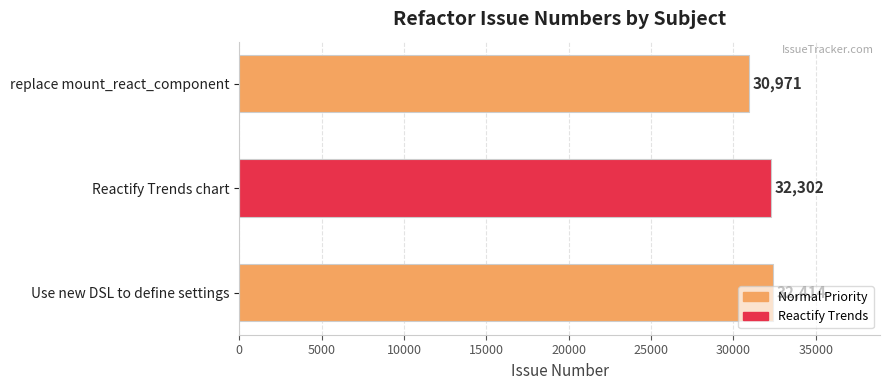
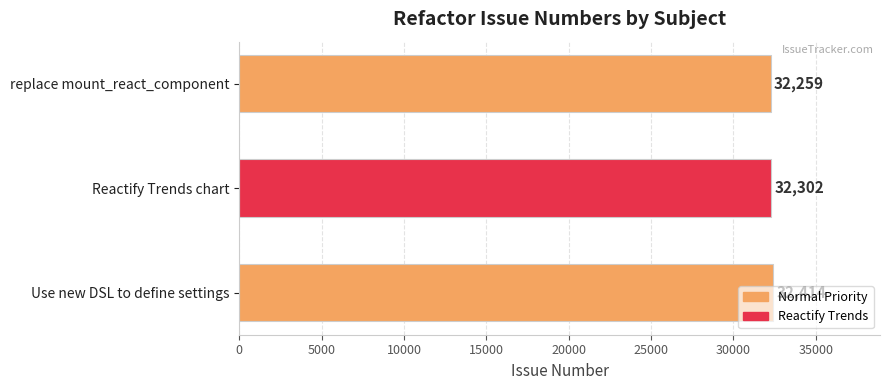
replace mount_react_component: 30,971 -> 32,259
